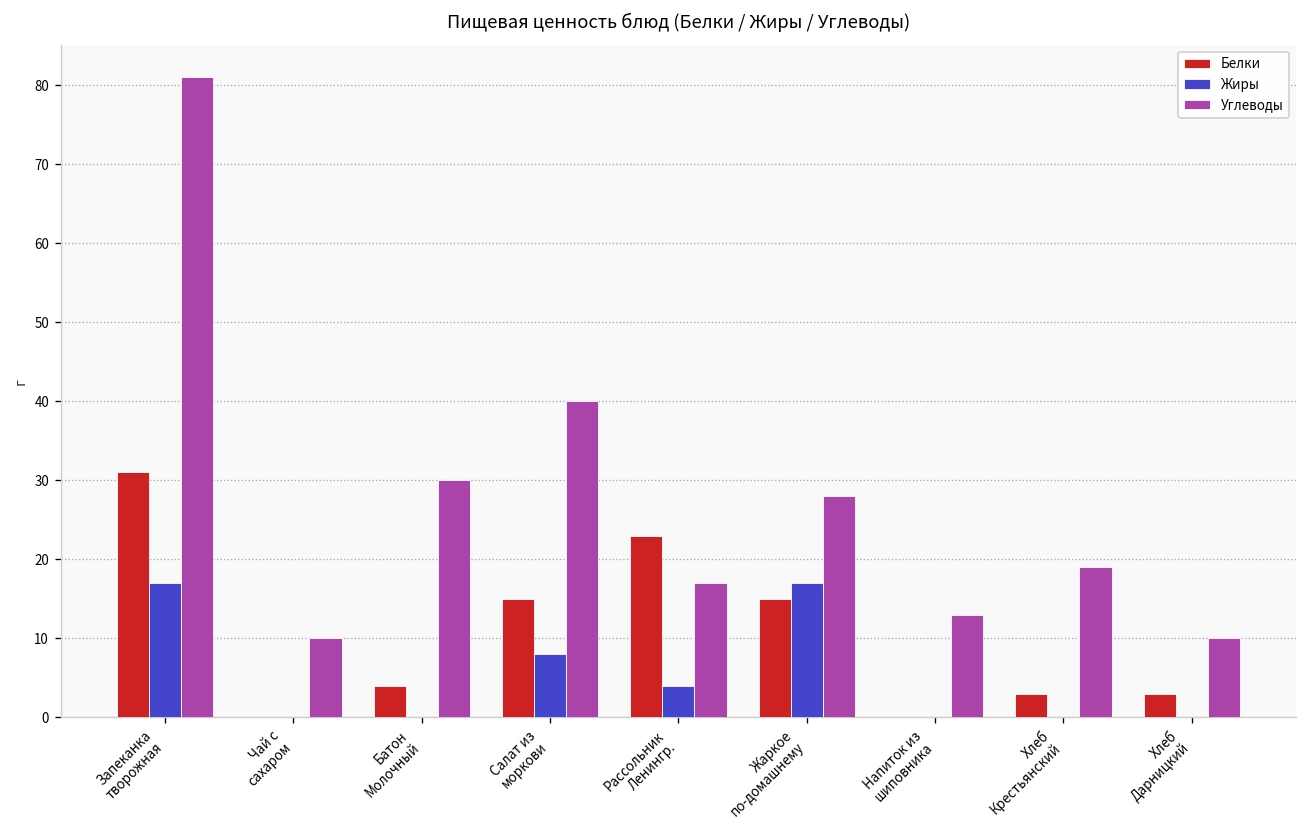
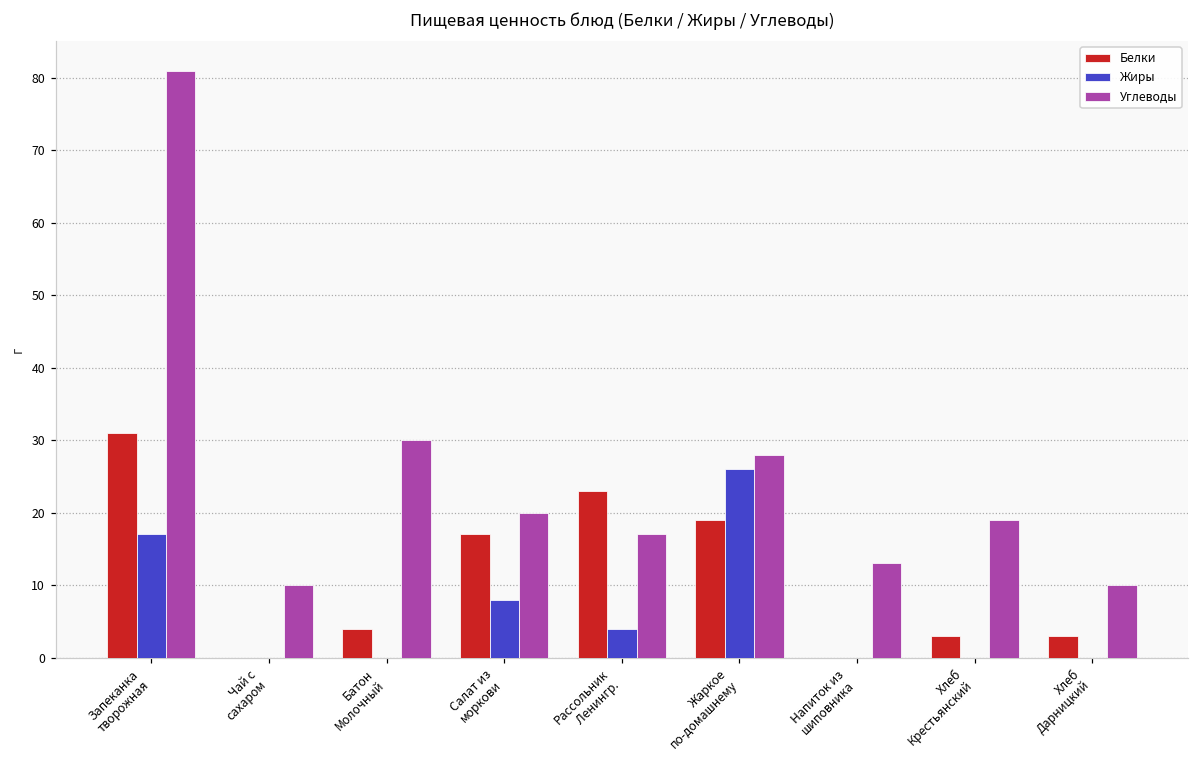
Белки, Салат из моркови: 15 -> 17
Углеводы, Салат из моркови: 40 -> 20
Белки, Жаркое по-домашнему: 15 -> 19
Жиры, Жаркое по-домашнему: 17 -> 26
